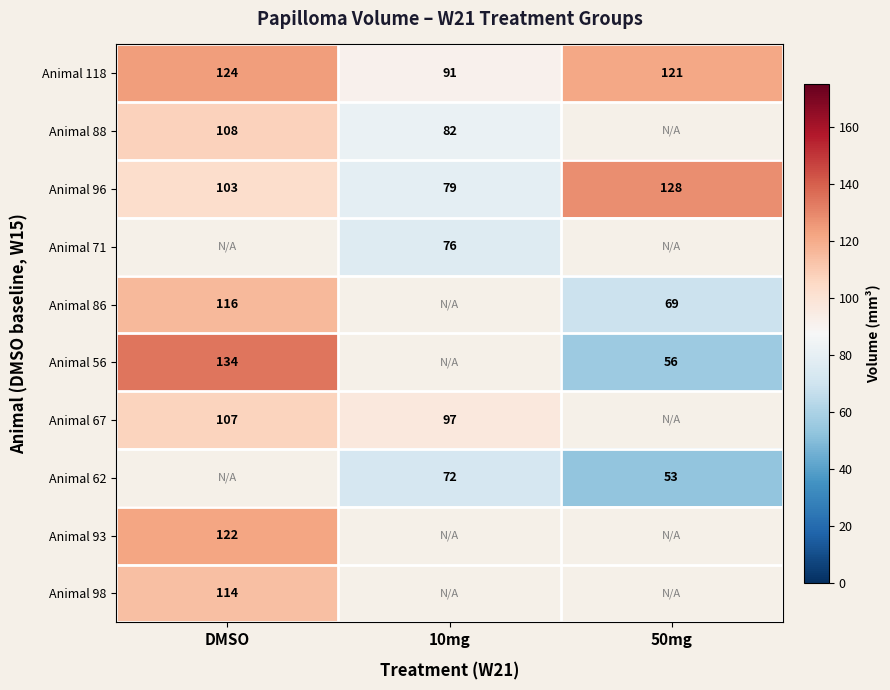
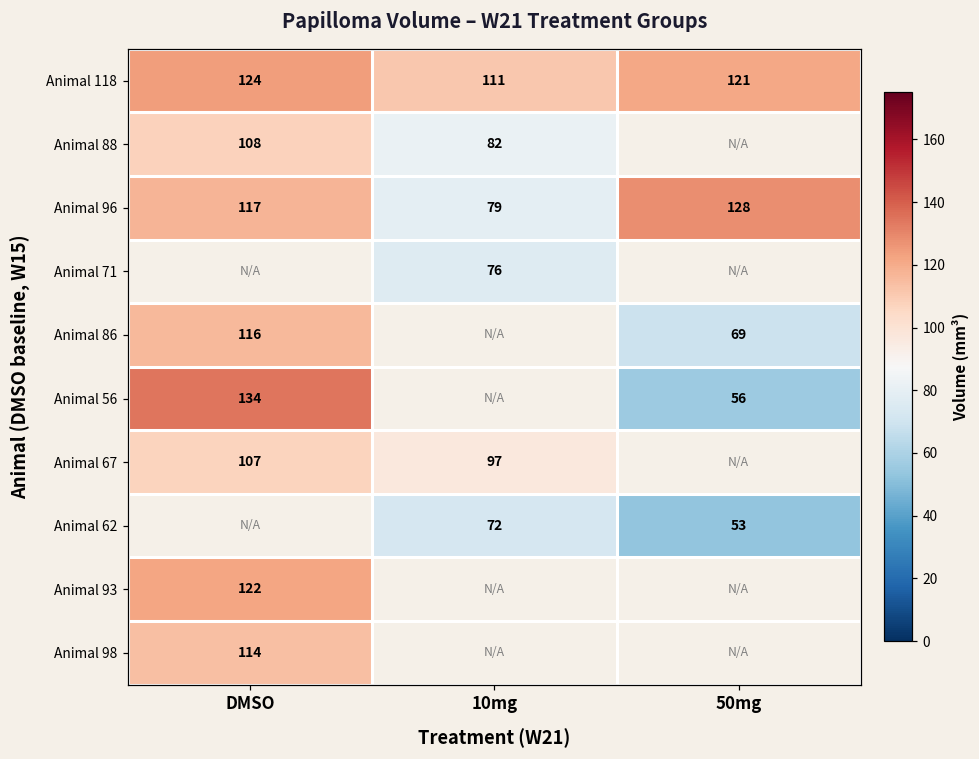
Animal 118, 10mg: 91 -> 111
Animal 96, DMSO: 103 -> 117
